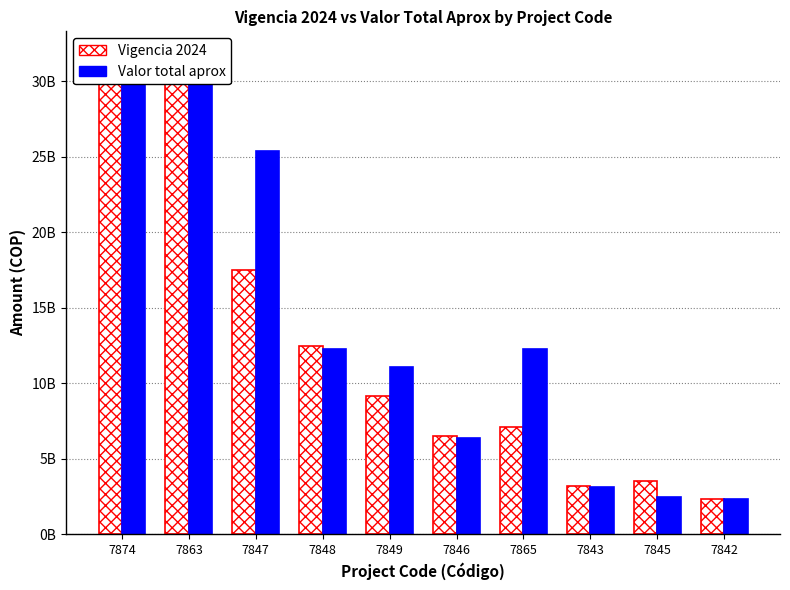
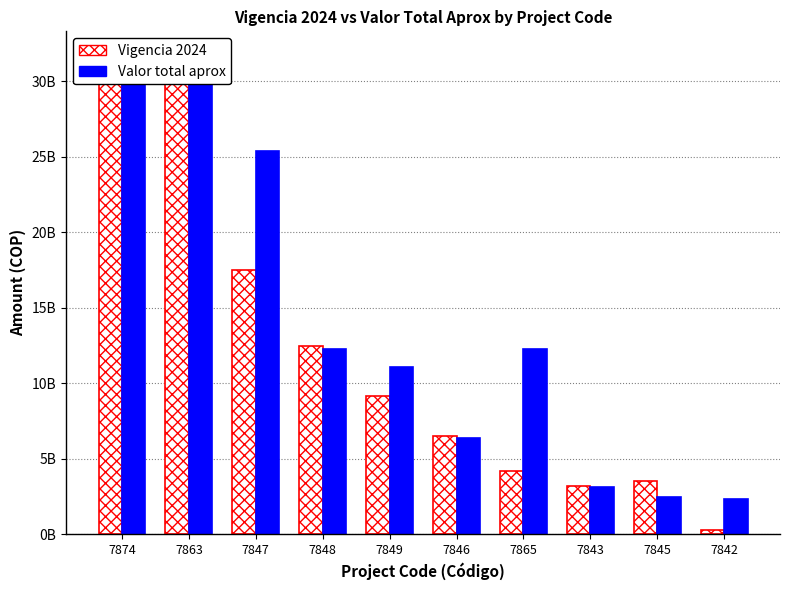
Vigencia 2024, 7865: 7100000000 -> 4200000000
Vigencia 2024, 7842: 2300000000 -> 300000000
